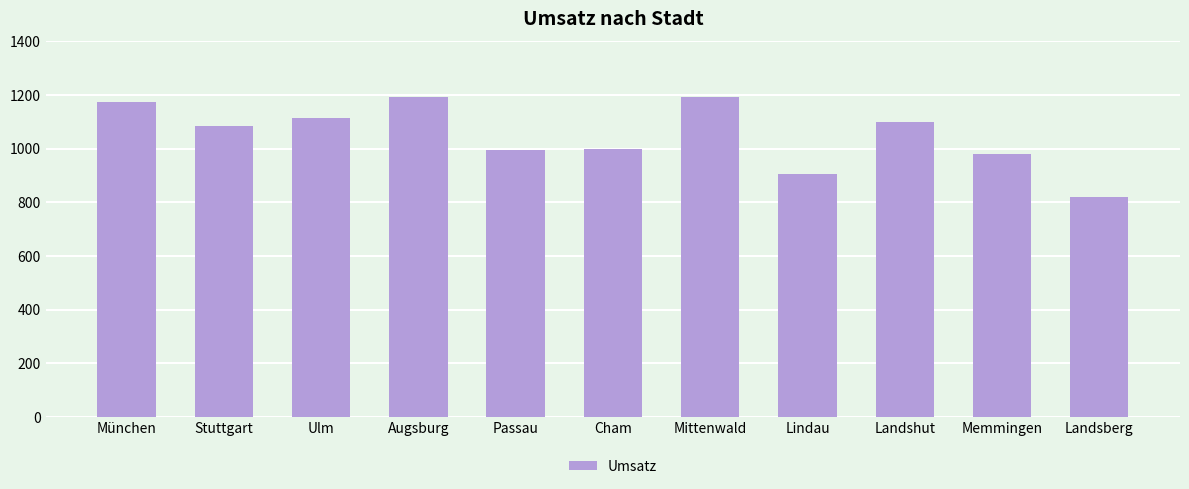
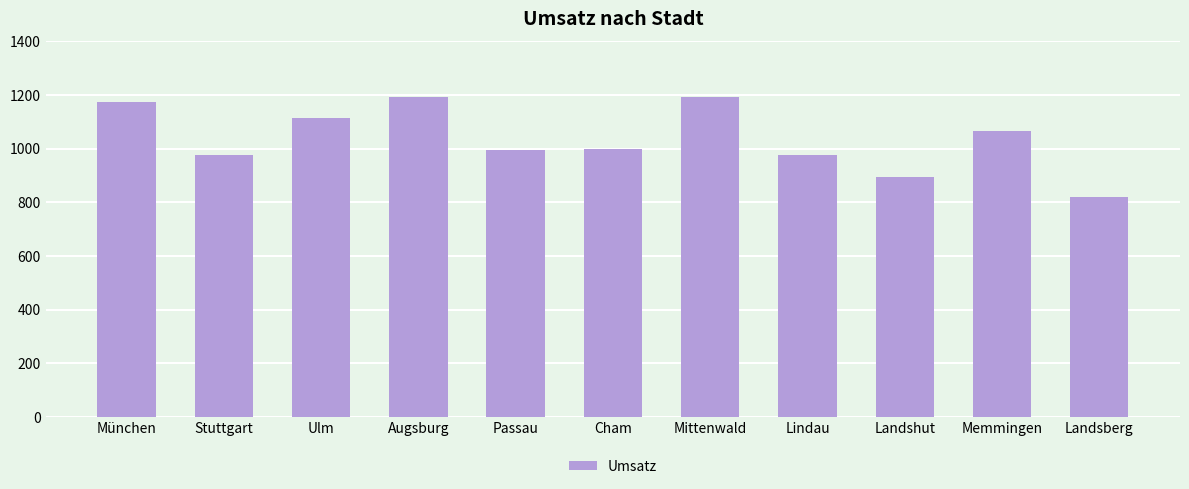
Stuttgart: 1090 -> 980
Lindau: 910 -> 980
Landshut: 1100 -> 900
Memmingen: 980 -> 1070
